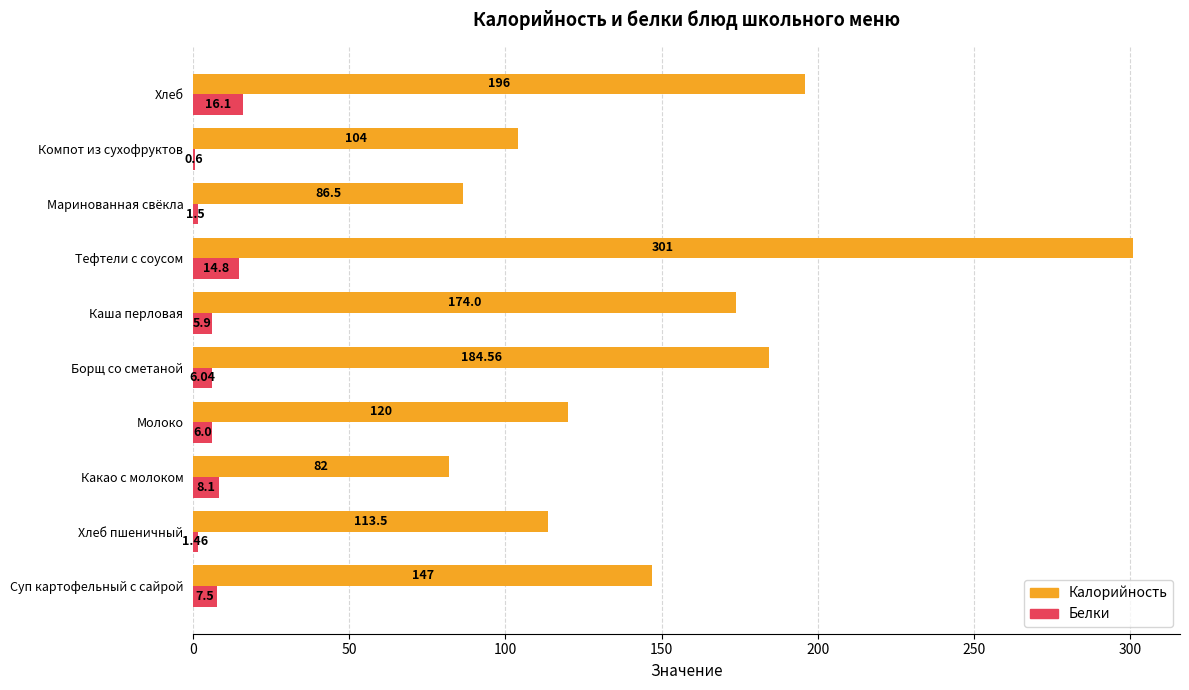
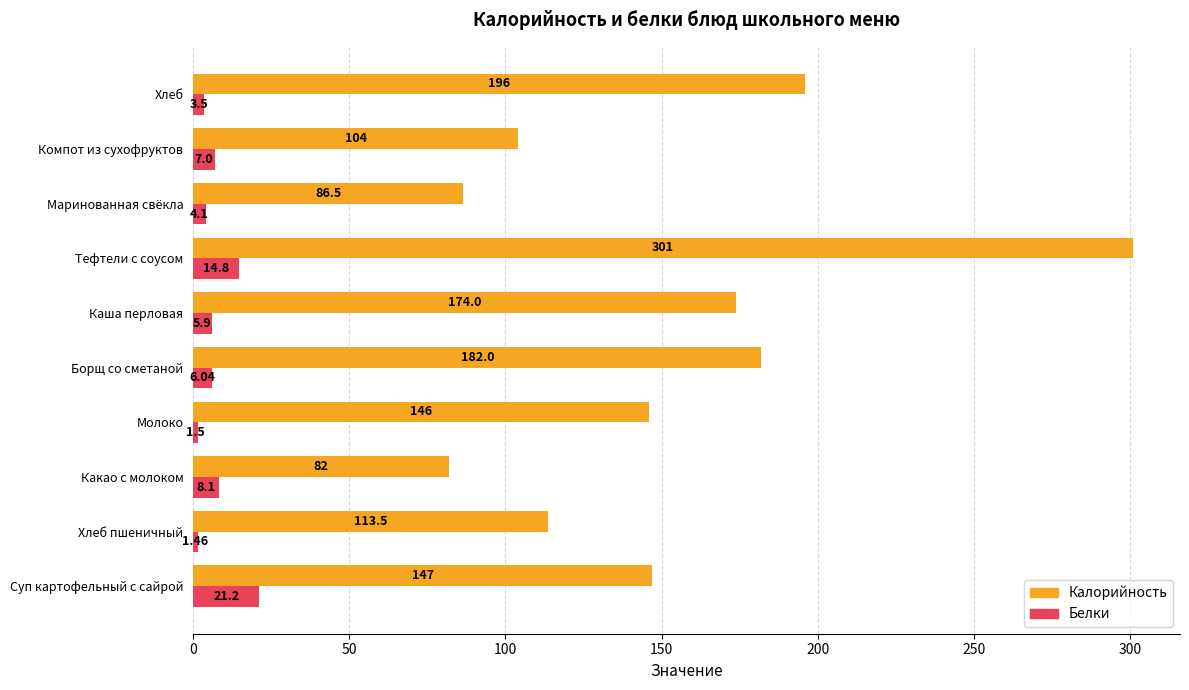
Белки, Хлеб: 16.1 -> 3.5
Белки, Компот из сухофруктов: 0.6 -> 7.0
Белки, Маринованная свёкла: 1.5 -> 4.1
Калорийность, Борщ со сметаной: 184.56 -> 182.0
Калорийность, Молоко: 120 -> 146
Белки, Молоко: 6.0 -> 1.5
Белки, Суп картофельный с сайрой: 7.5 -> 21.2
